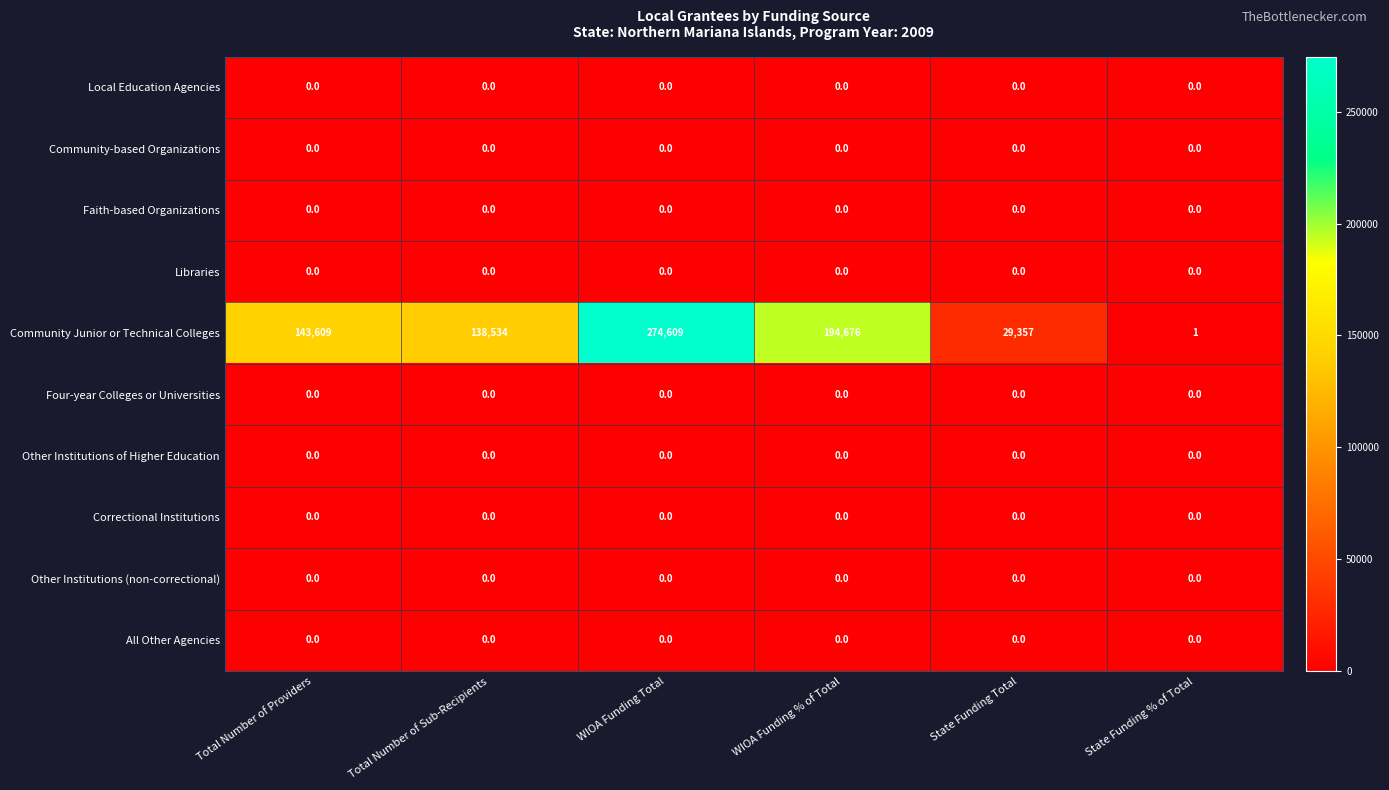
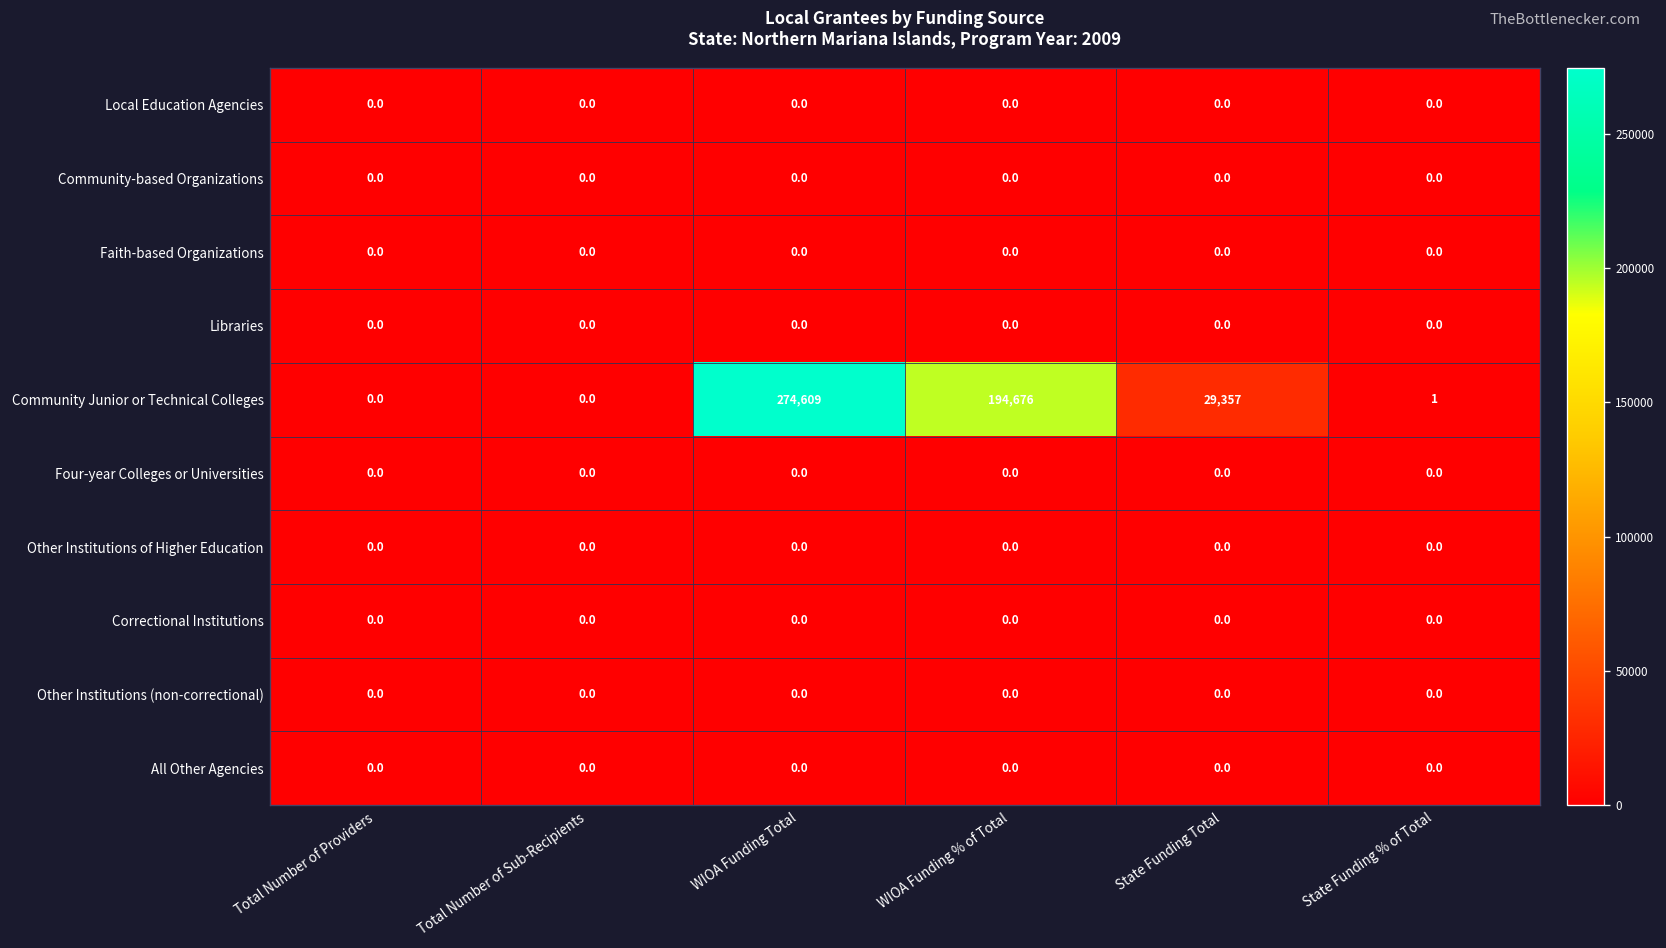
Community Junior or Technical Colleges, Total Number of Providers: 143,609 -> 0.0
Community Junior or Technical Colleges, Total Number of Sub-Recipients: 138,534 -> 0.0
